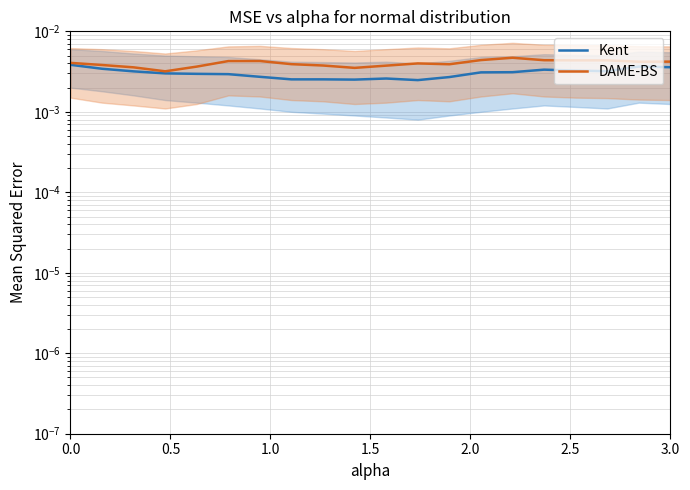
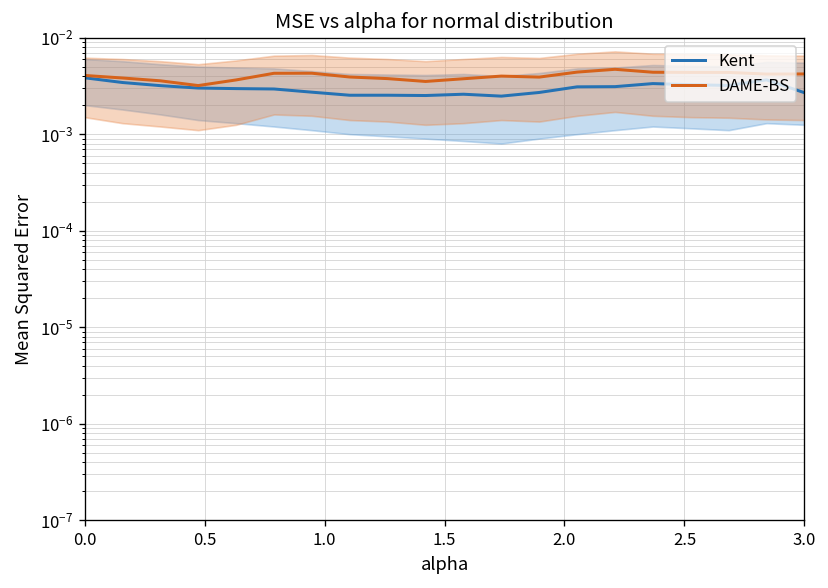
Kent, 3.0: 0.004 -> 0.0027
